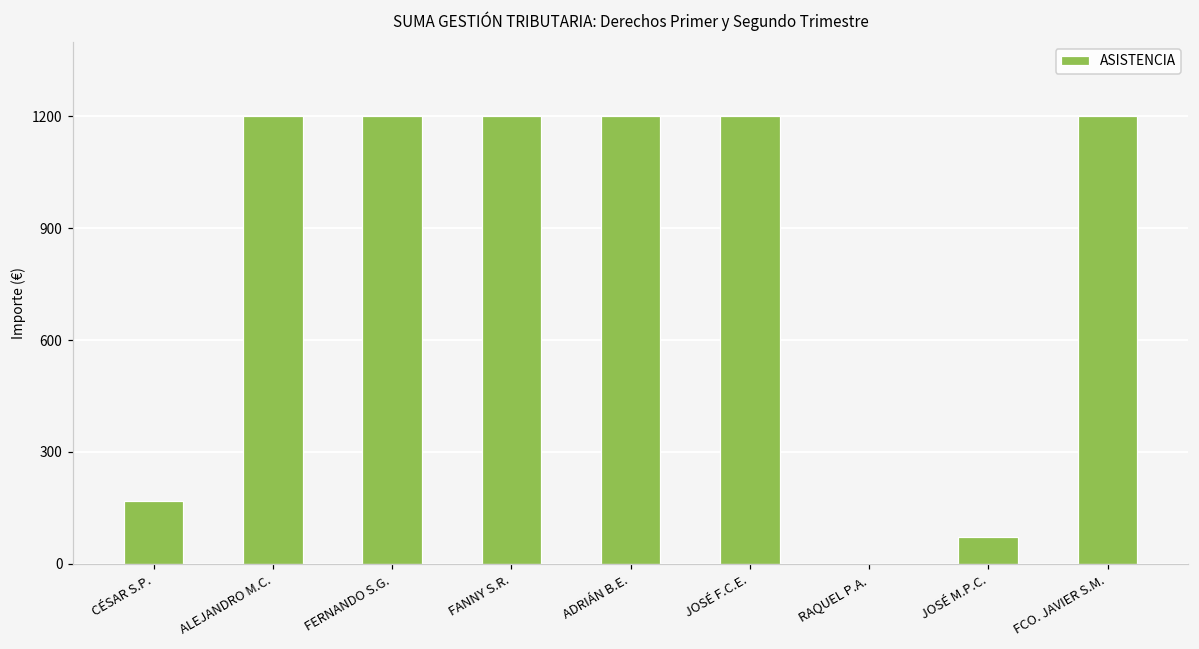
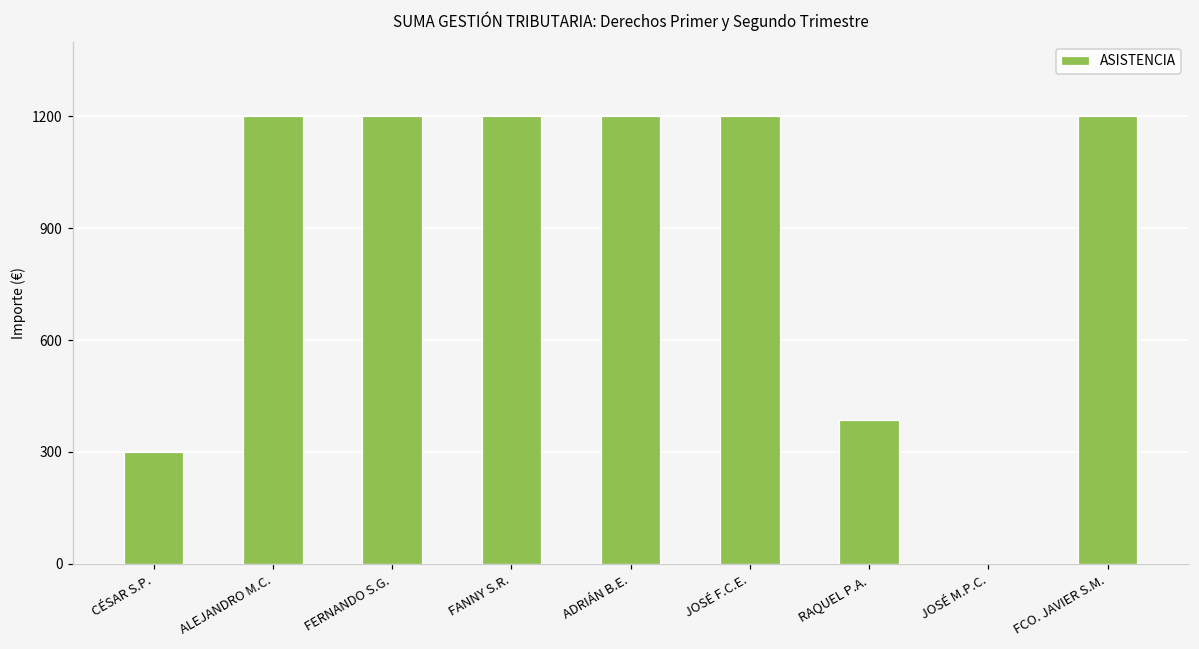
CÉSAR S.P.: 170 -> 300
RAQUEL P.A.: 0 -> 390
JOSÉ M.P.C.: 70 -> 0
